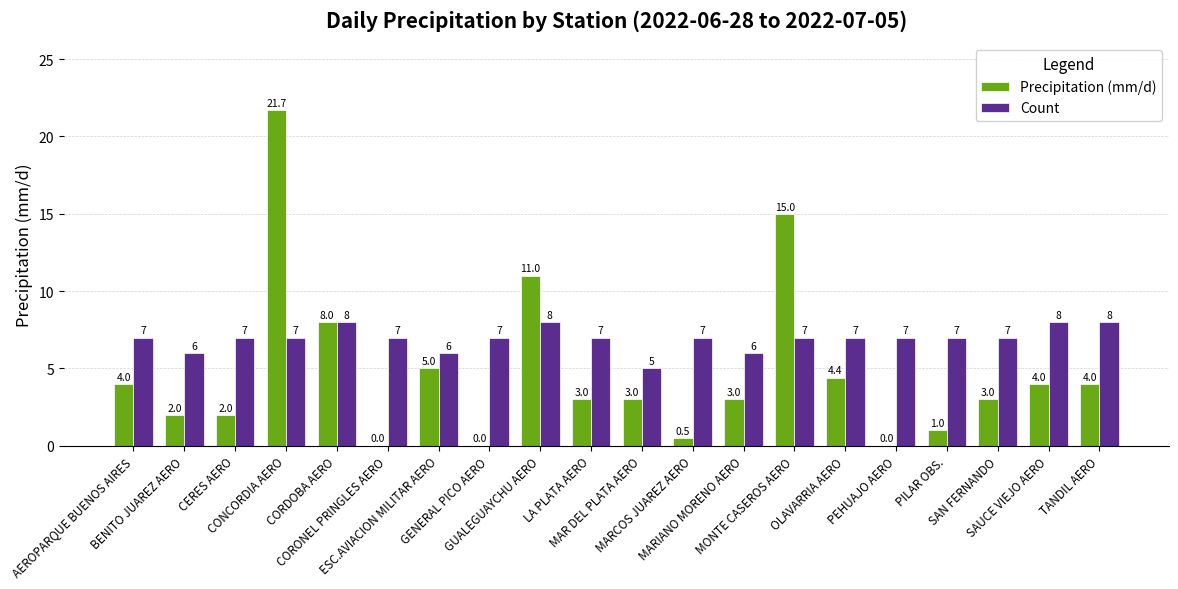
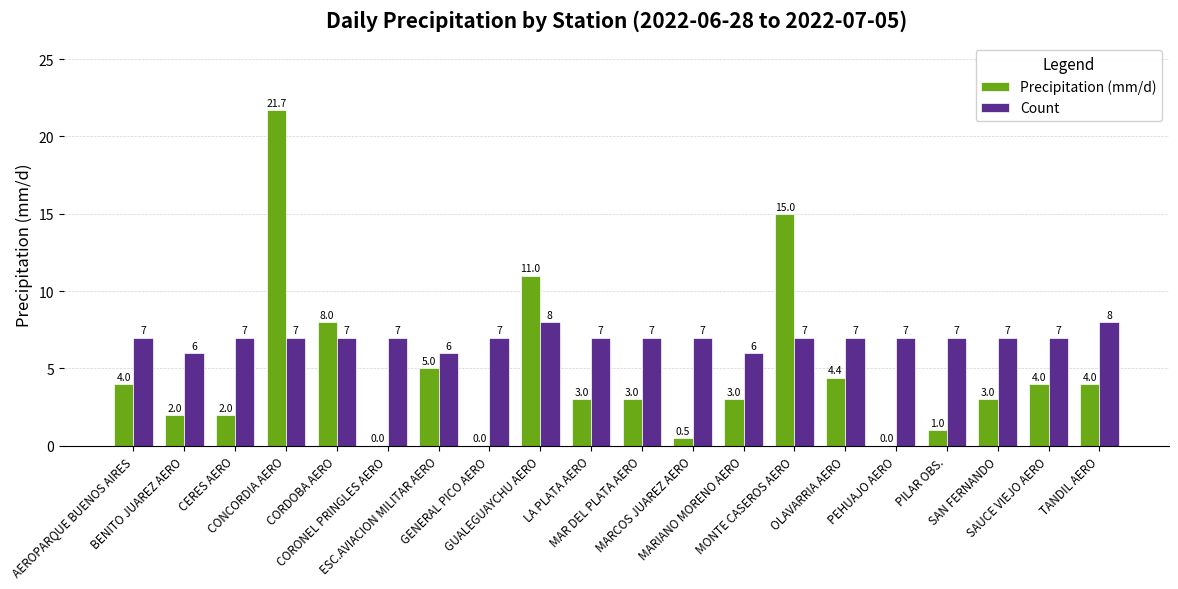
Count, CORDOBA AERO: 8 -> 7
Count, MAR DEL PLATA AERO: 5 -> 7
Count, SAUCE VIEJO AERO: 8 -> 7
